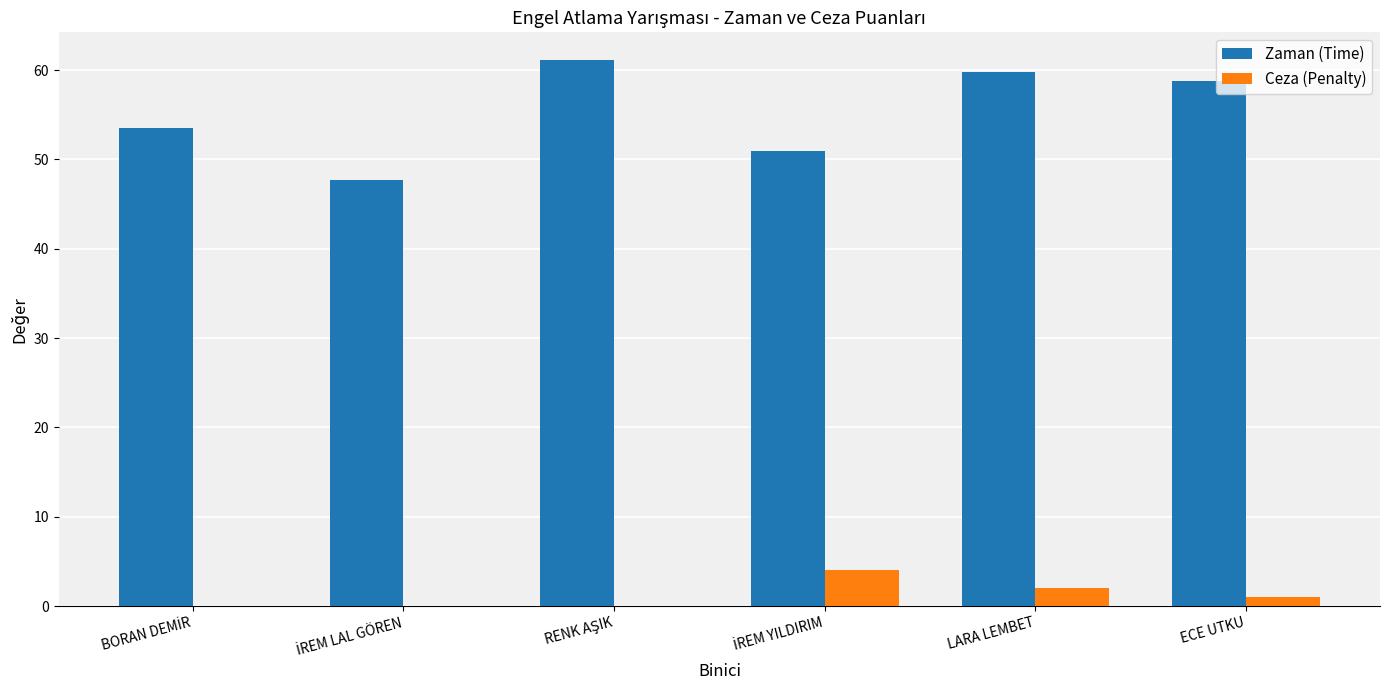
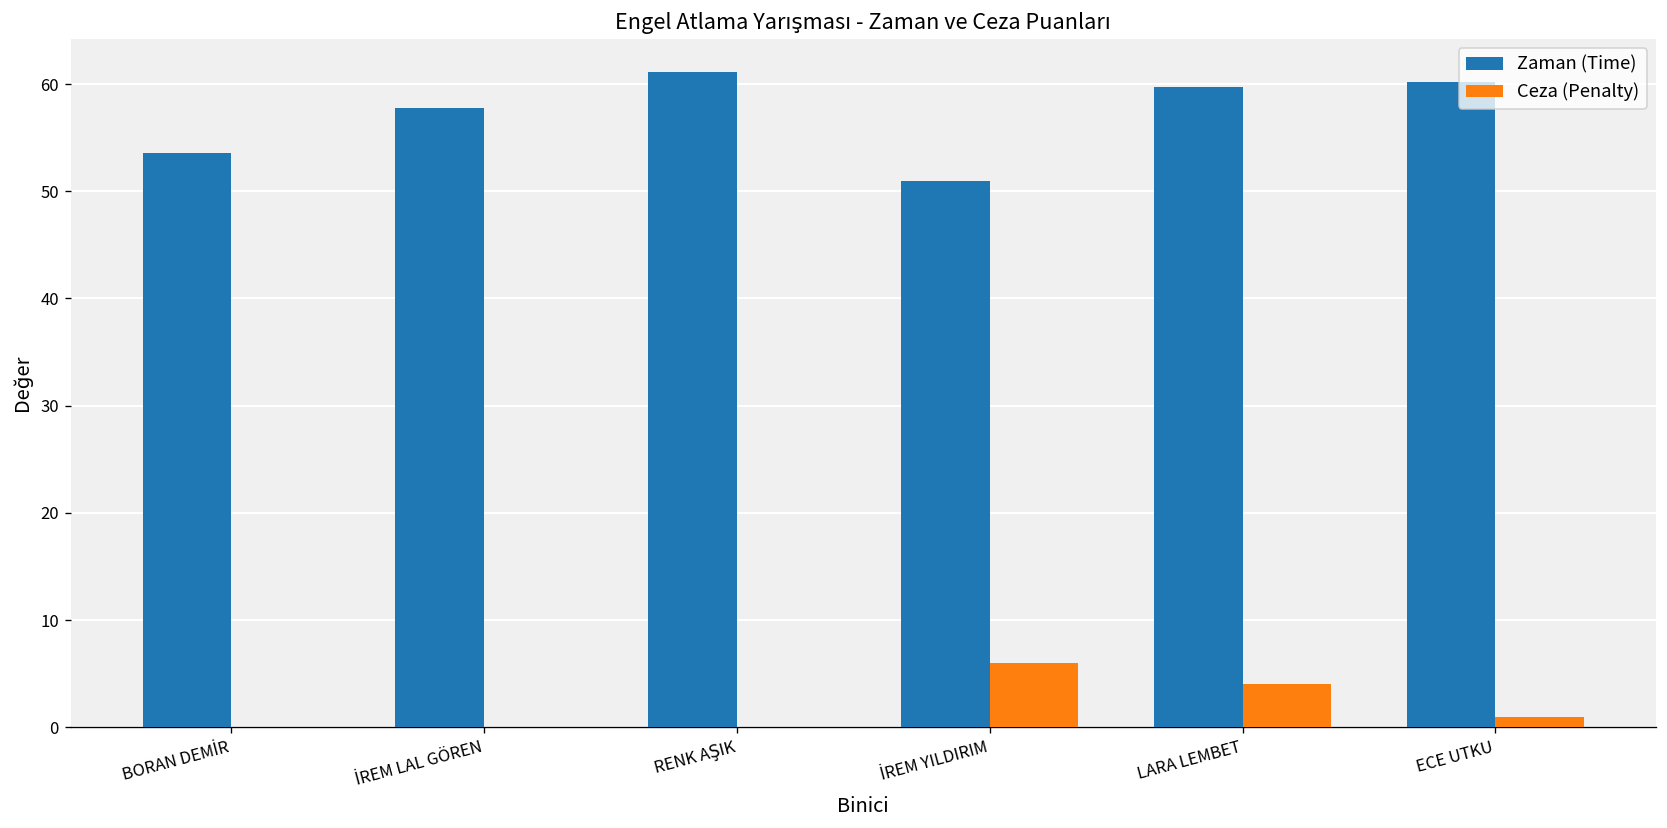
Zaman (Time), İREM LAL GÖREN: 48 -> 58
Ceza (Penalty), İREM YILDIRIM: 4 -> 6
Ceza (Penalty), LARA LEMBET: 2 -> 4
Zaman (Time), ECE UTKU: 59 -> 60
